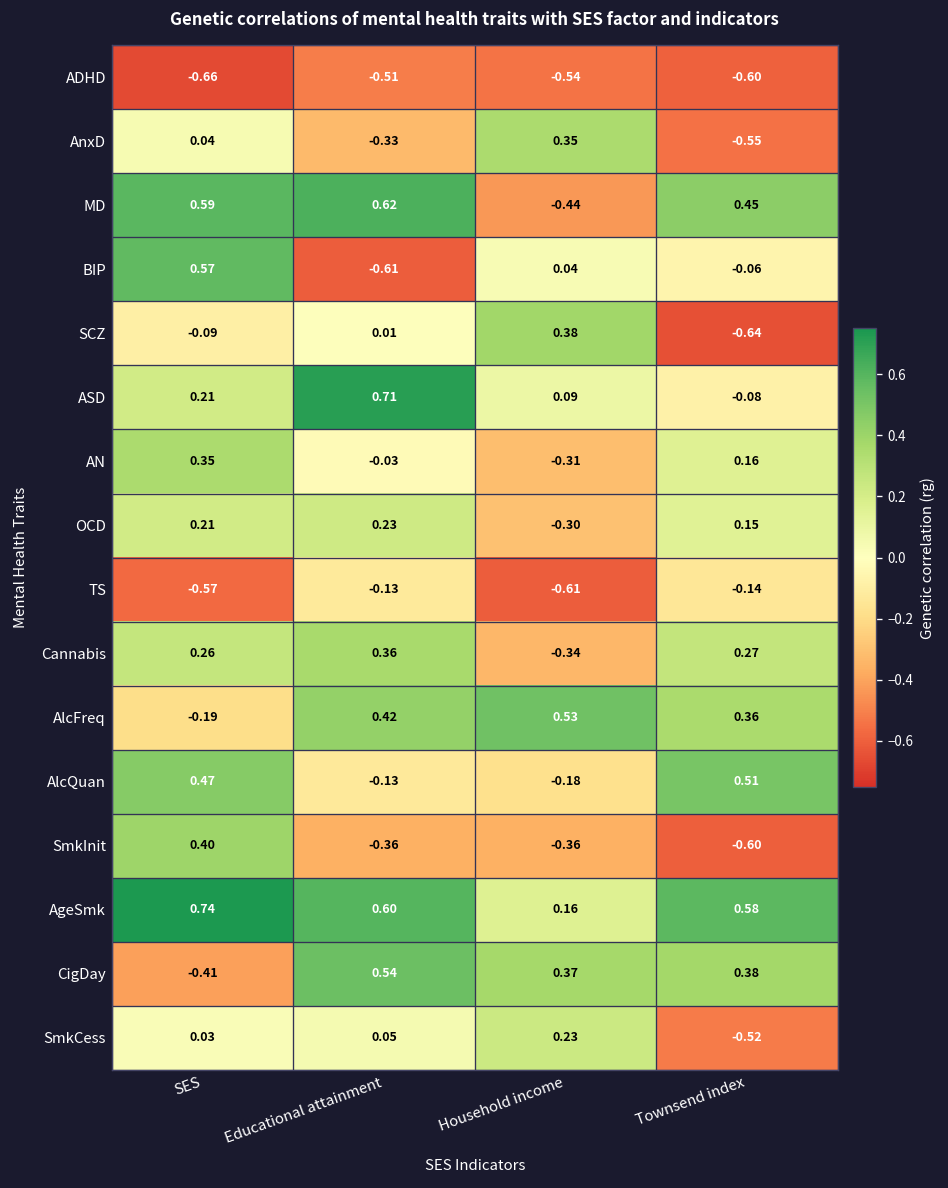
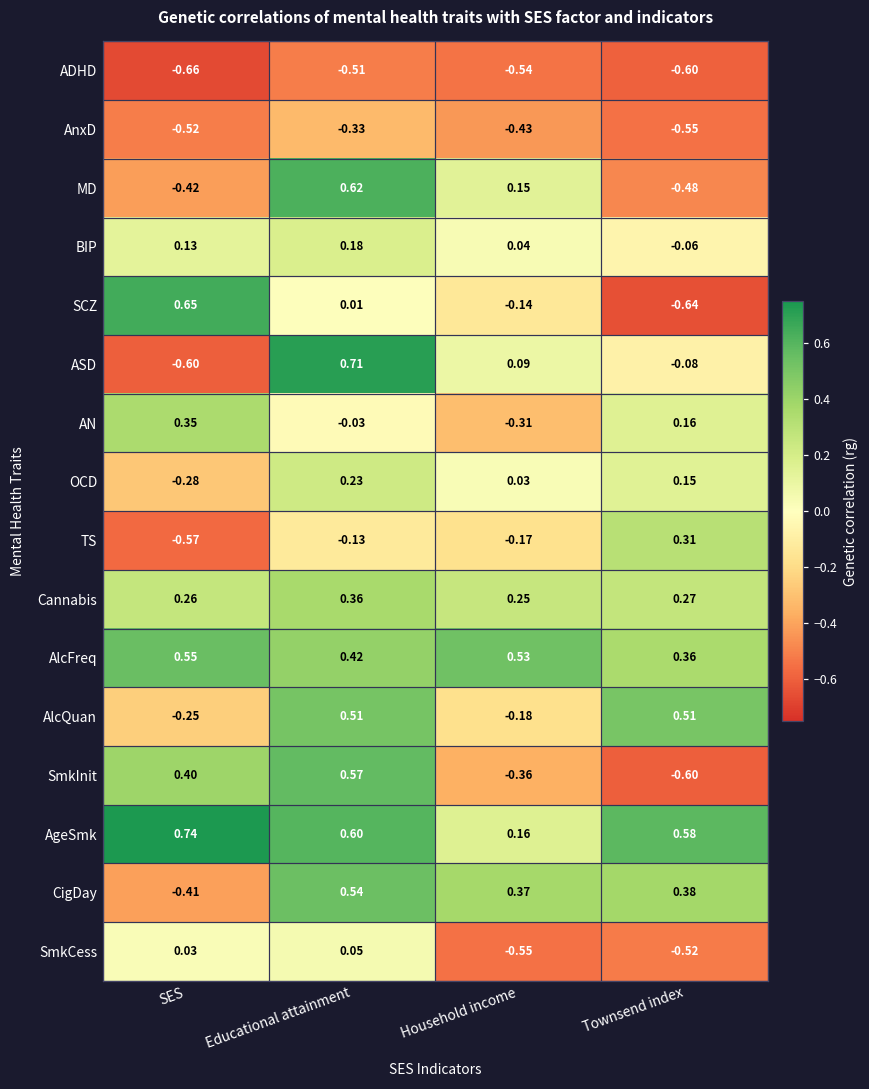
AnxD, SES: 0.04 -> -0.52
AnxD, Household income: 0.35 -> -0.43
MD, SES: 0.59 -> -0.42
MD, Household income: -0.44 -> 0.15
MD, Townsend index: 0.45 -> -0.48
BIP, SES: 0.57 -> 0.13
BIP, Educational attainment: -0.61 -> 0.18
SCZ, SES: -0.09 -> 0.65
SCZ, Household income: 0.38 -> -0.14
ASD, SES: 0.21 -> -0.60
OCD, SES: 0.21 -> -0.28
OCD, Household income: -0.30 -> 0.03
TS, Household income: -0.61 -> -0.17
TS, Townsend index: -0.14 -> 0.31
Cannabis, Household income: -0.34 -> 0.25
AlcFreq, SES: -0.19 -> 0.55
AlcQuan, SES: 0.47 -> -0.25
AlcQuan, Educational attainment: -0.13 -> 0.51
SmkInit, Educational attainment: -0.36 -> 0.57
SmkCess, Household income: 0.23 -> -0.55
